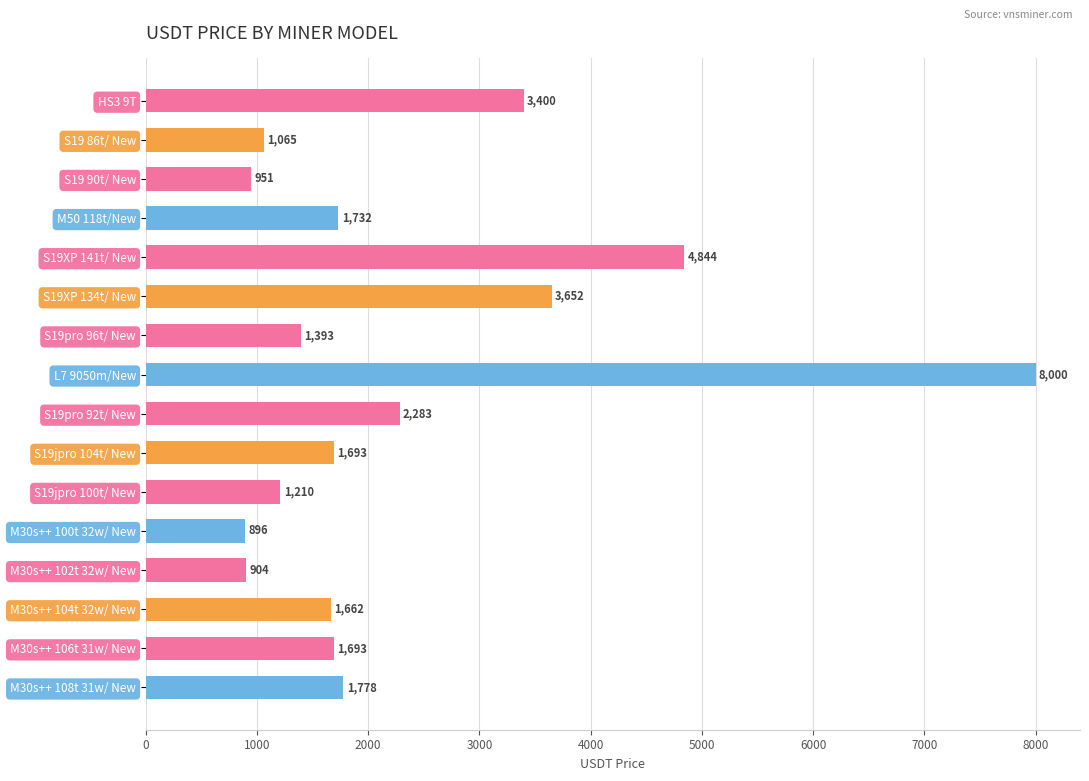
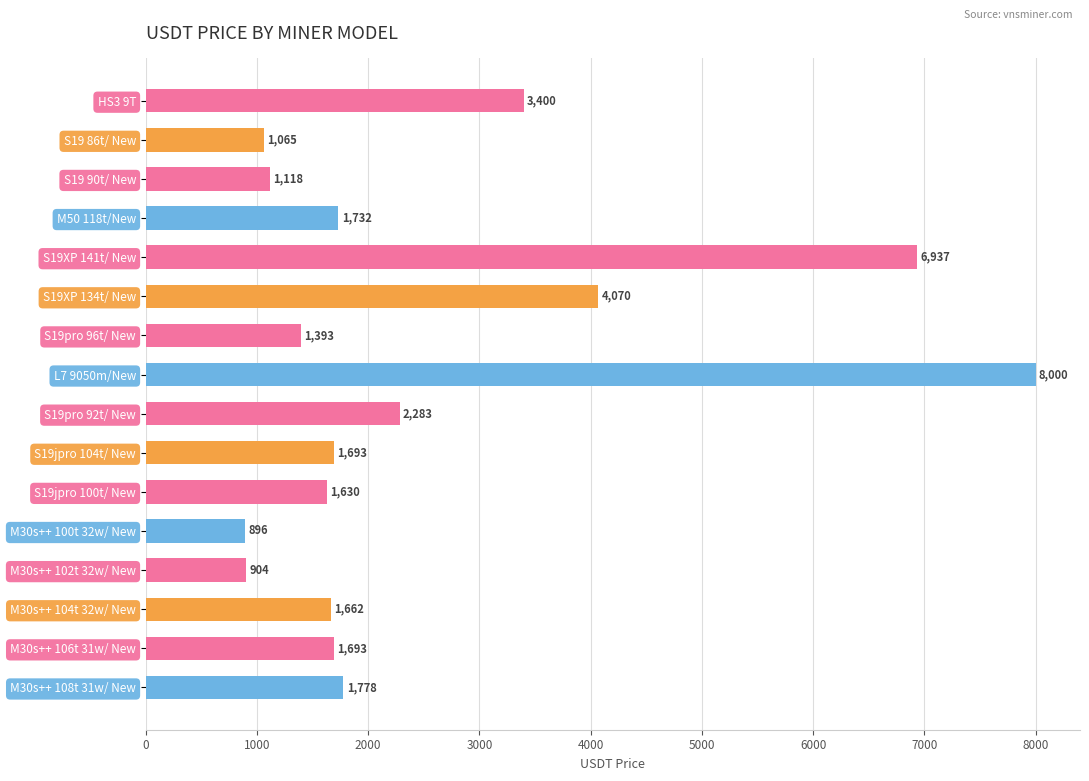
S19 90t/ New: 951 -> 1,118
S19XP 141t/ New: 4,844 -> 6,937
S19XP 134t/ New: 3,652 -> 4,070
S19jpro 100t/ New: 1,210 -> 1,630
